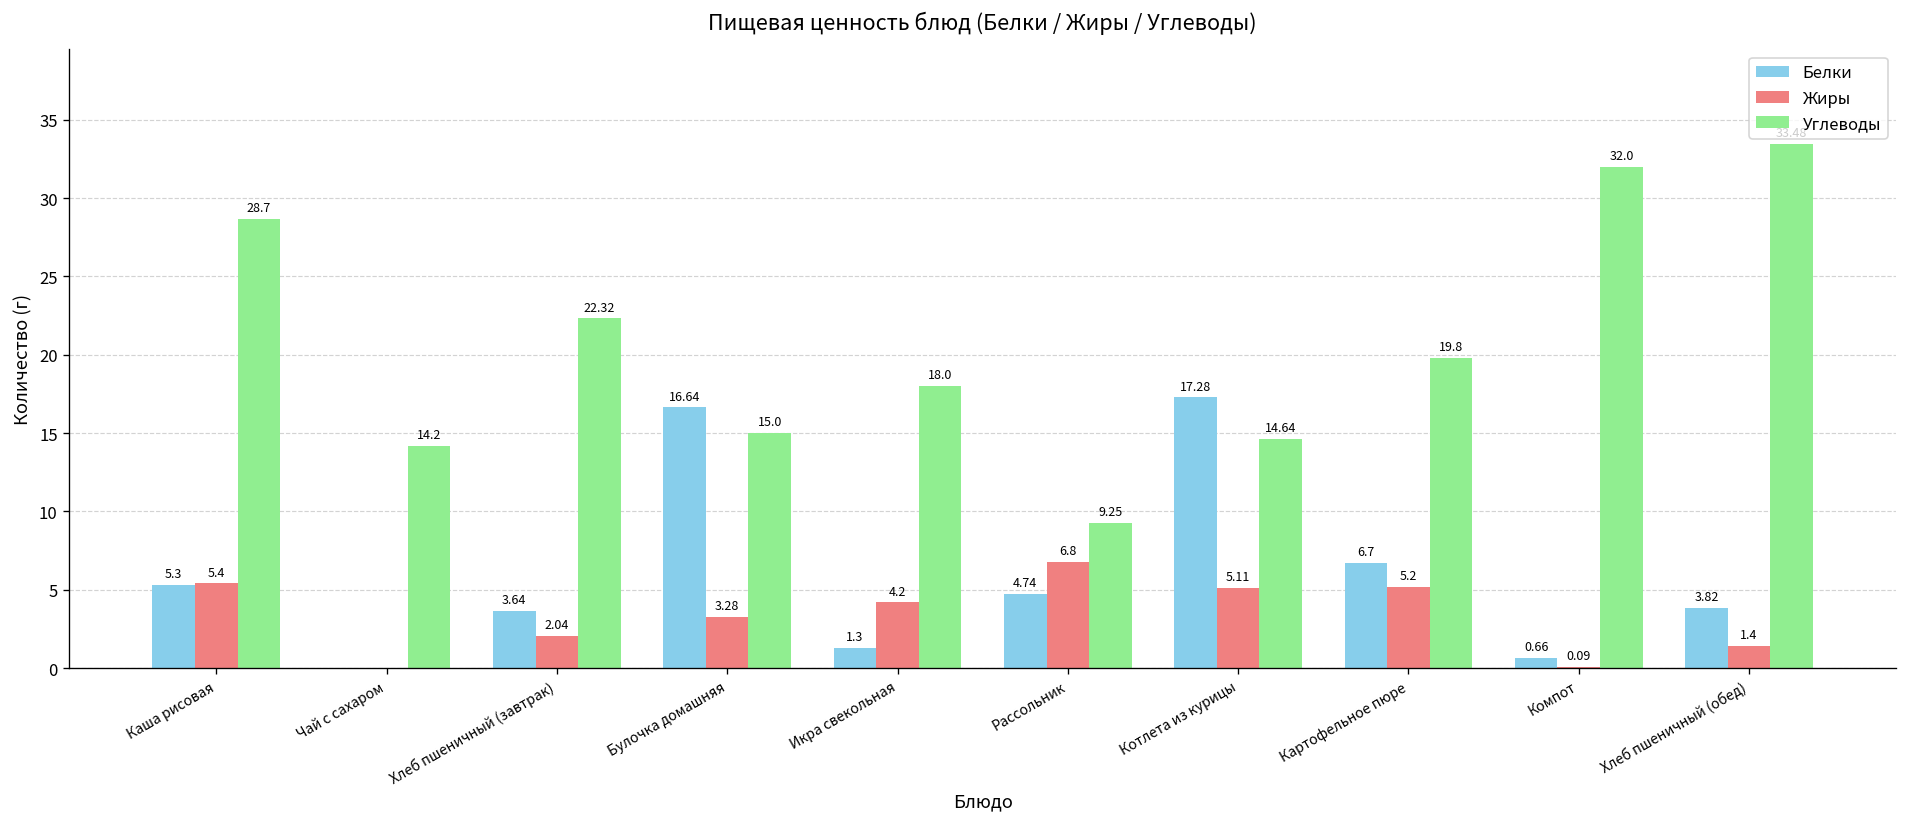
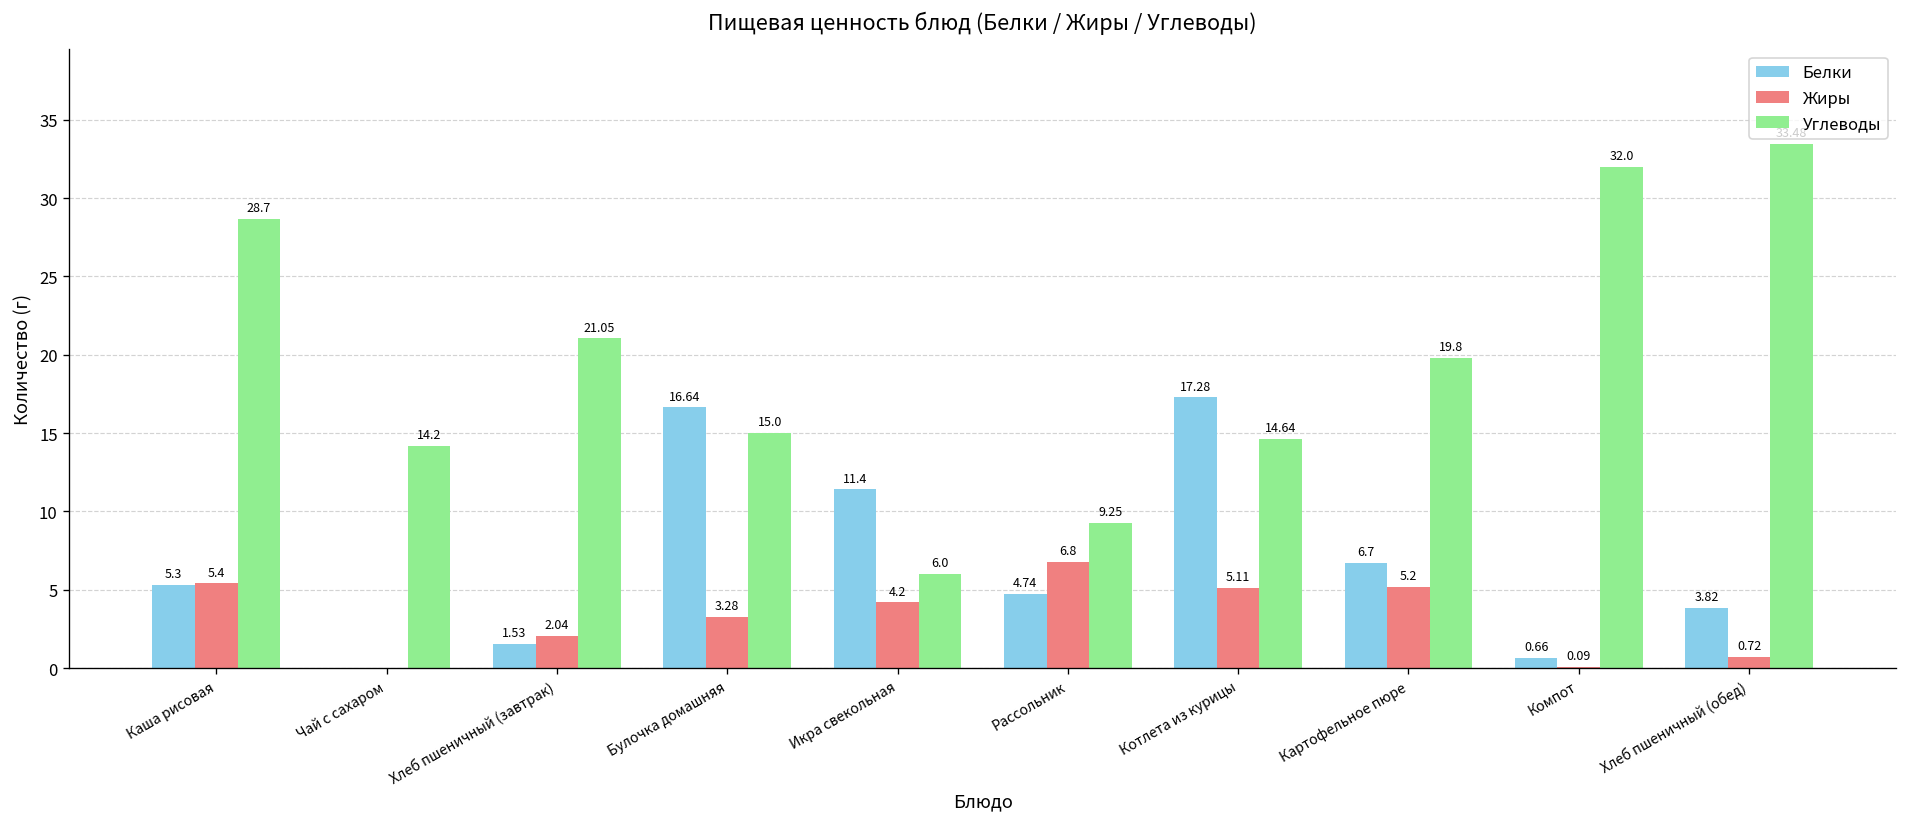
Белки, Хлеб пшеничный (завтрак): 3.64 -> 1.53
Углеводы, Хлеб пшеничный (завтрак): 22.32 -> 21.05
Белки, Икра свекольная: 1.3 -> 11.4
Углеводы, Икра свекольная: 18.0 -> 6.0
Жиры, Хлеб пшеничный (обед): 1.4 -> 0.72
